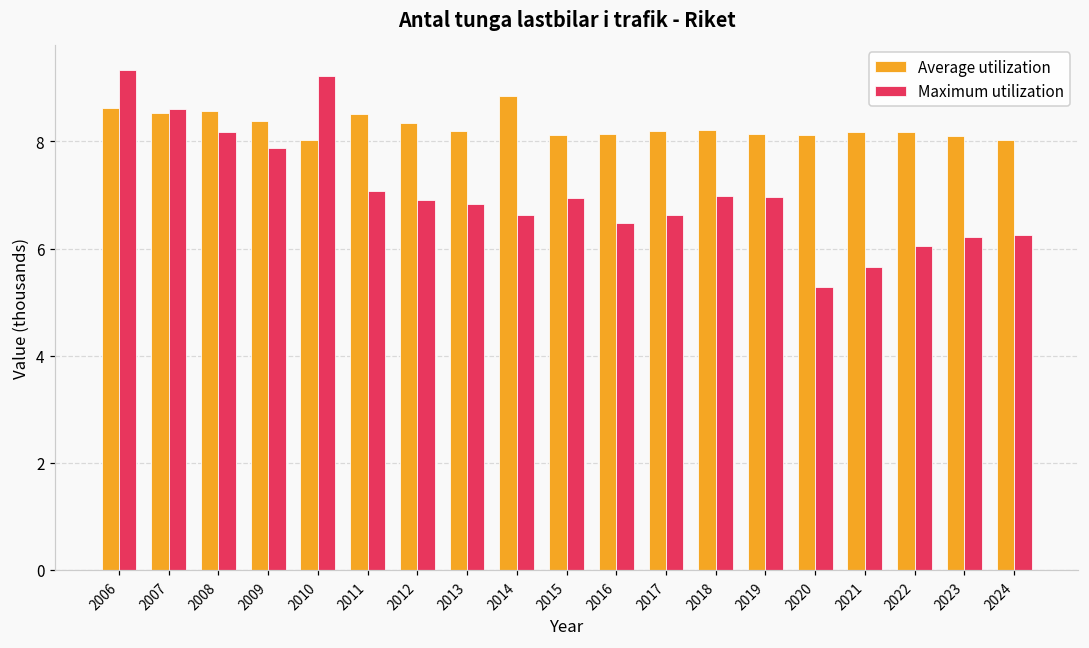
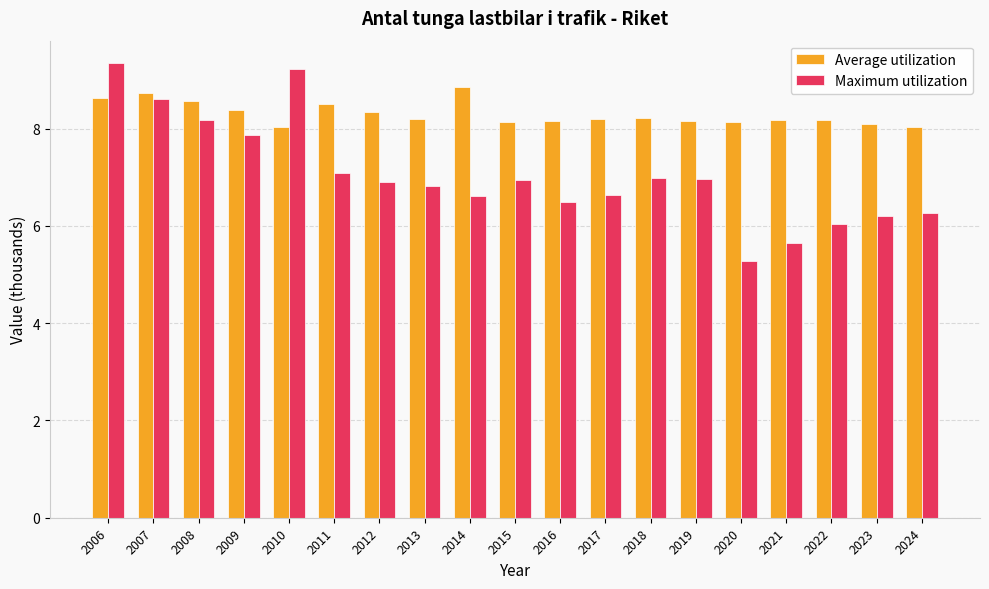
Average utilization, 2007: 8.5 -> 8.7
